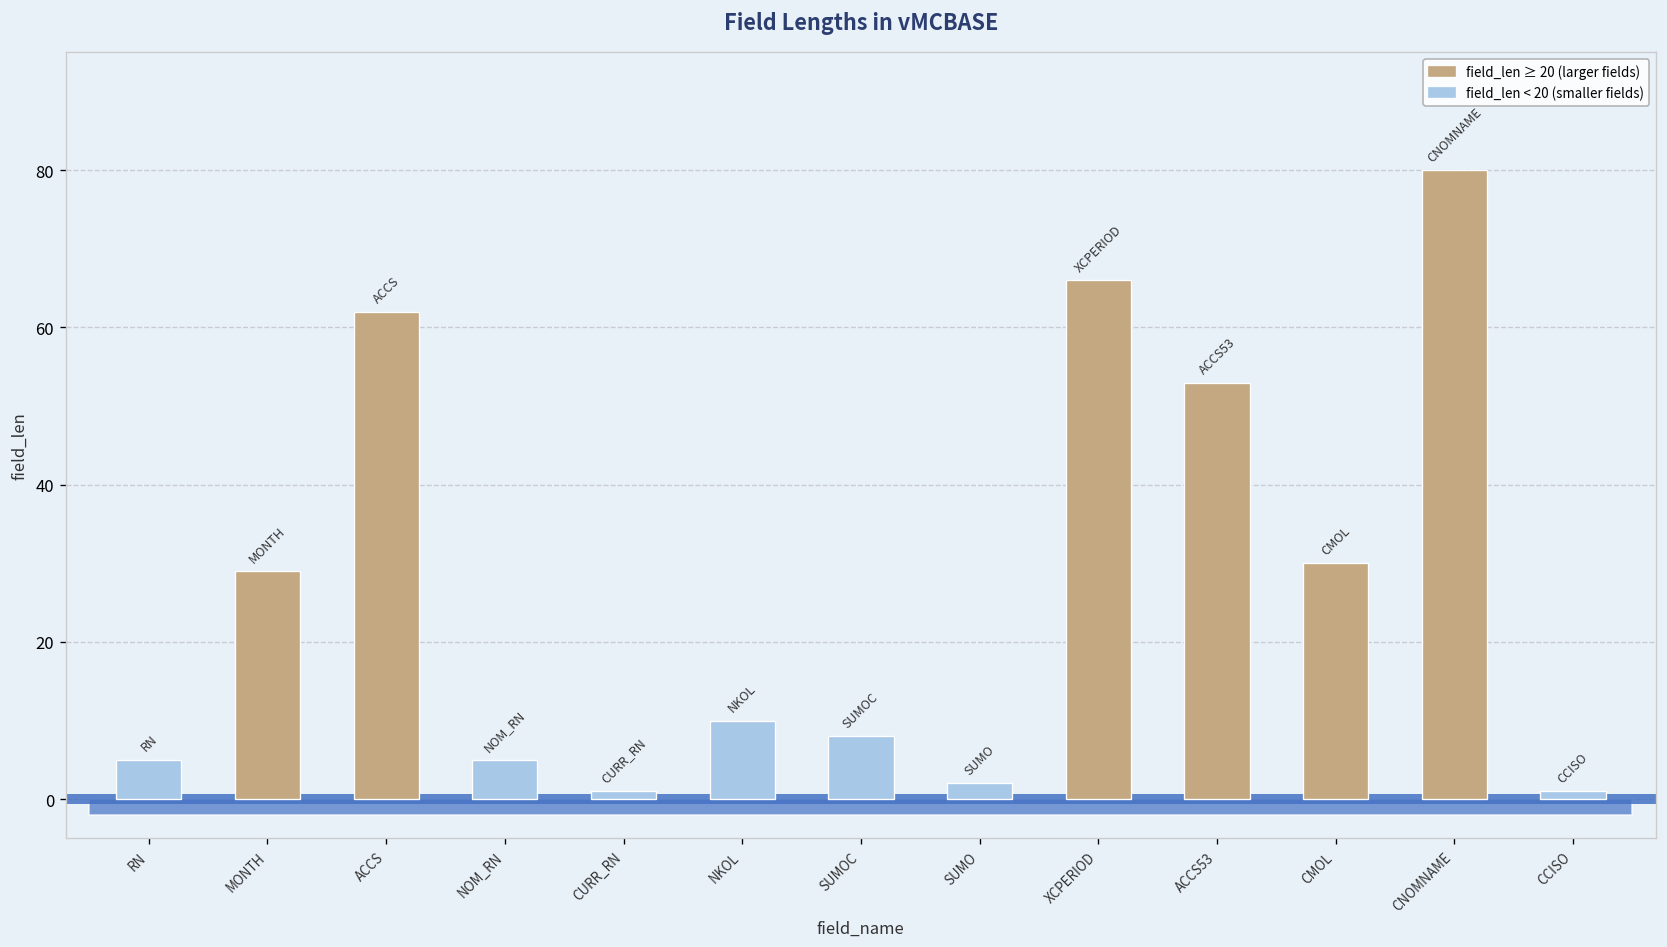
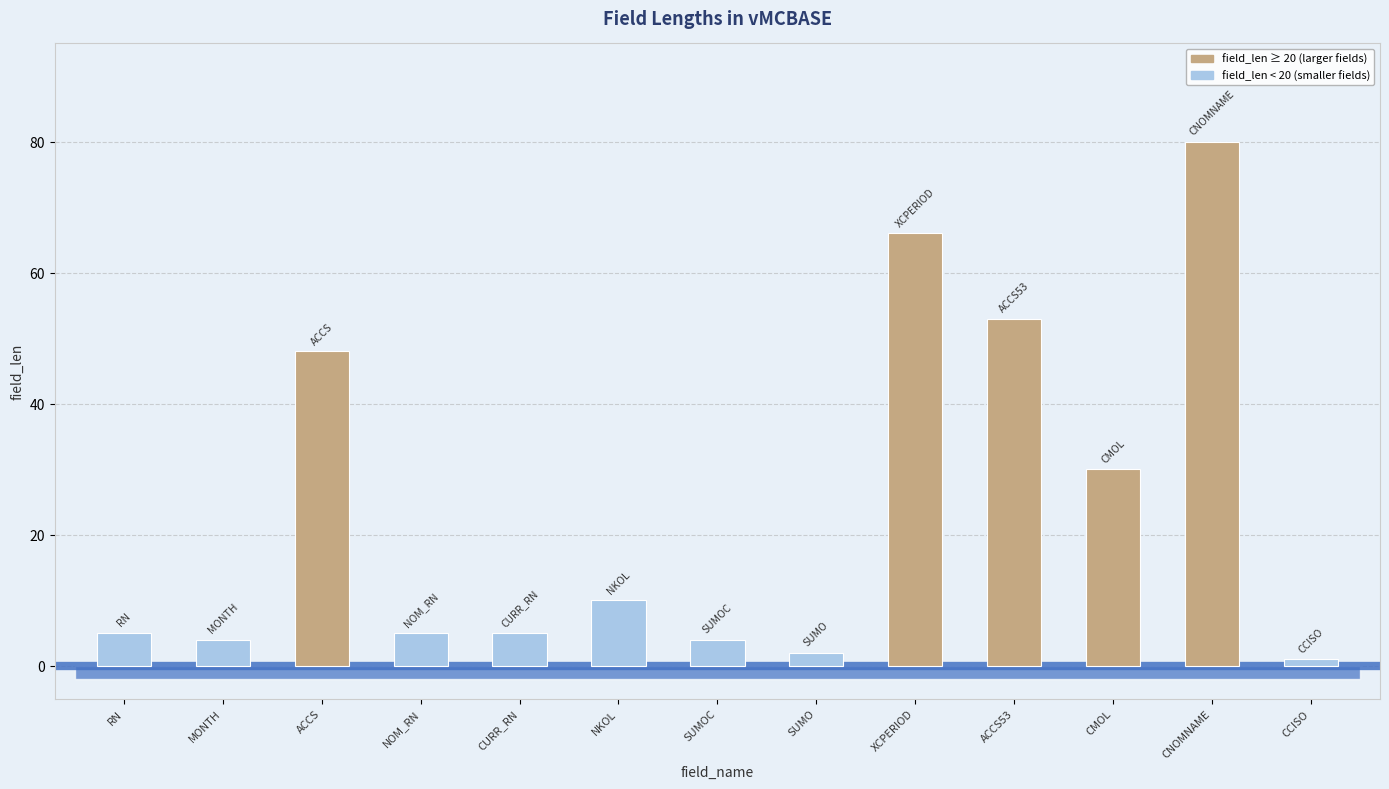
MONTH: 29 -> 4
ACCS: 62 -> 48
CURR_RN: 1 -> 5
SUMOC: 8 -> 4
